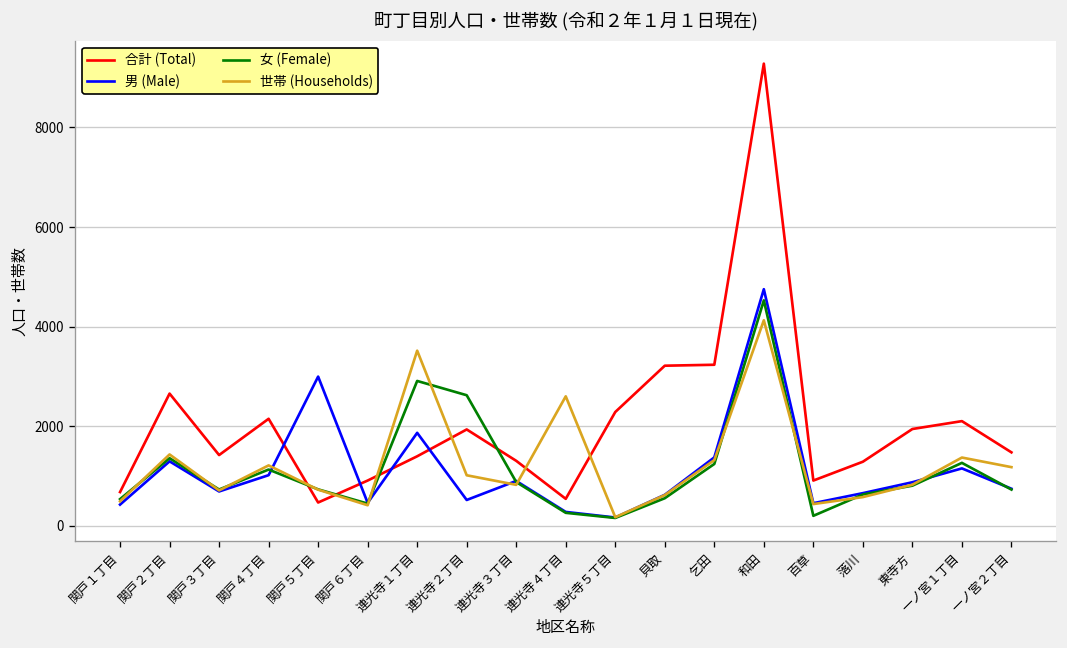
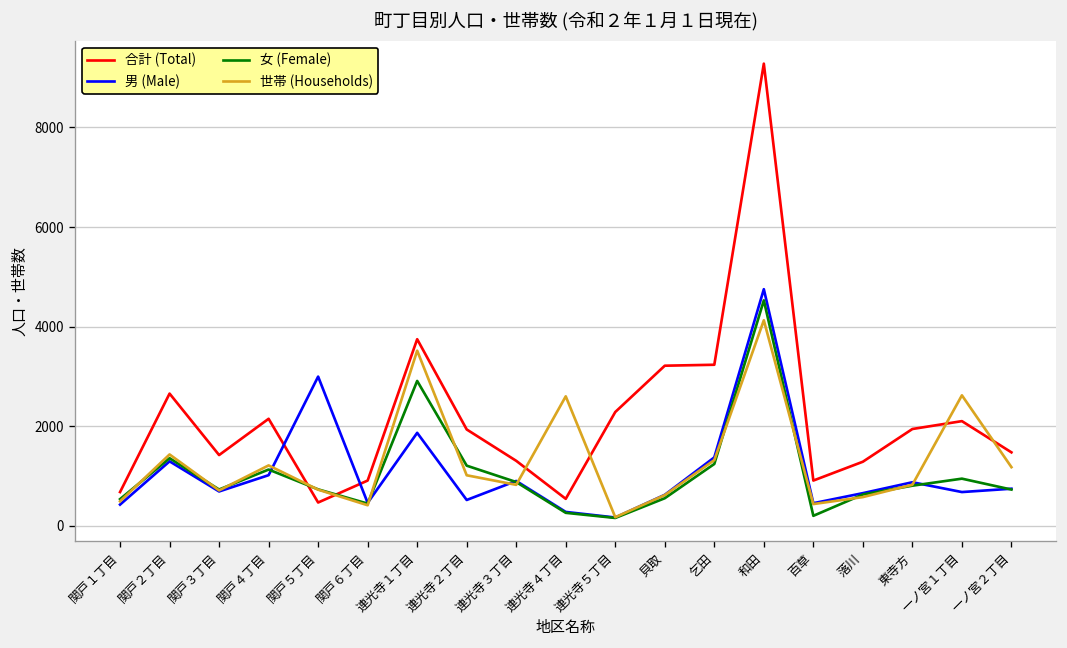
合計 (Total), 連光寺１丁目: 1400 -> 3700
女 (Female), 連光寺２丁目: 2600 -> 1200
男 (Male), 一ノ宮１丁目: 1200 -> 700
女 (Female), 一ノ宮１丁目: 1300 -> 900
世帯 (Households), 一ノ宮１丁目: 1400 -> 2600
